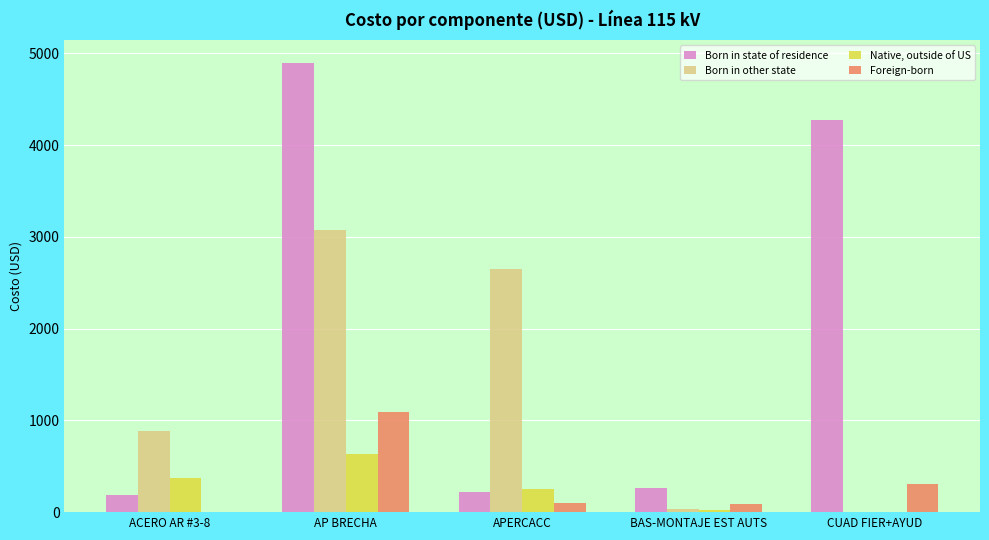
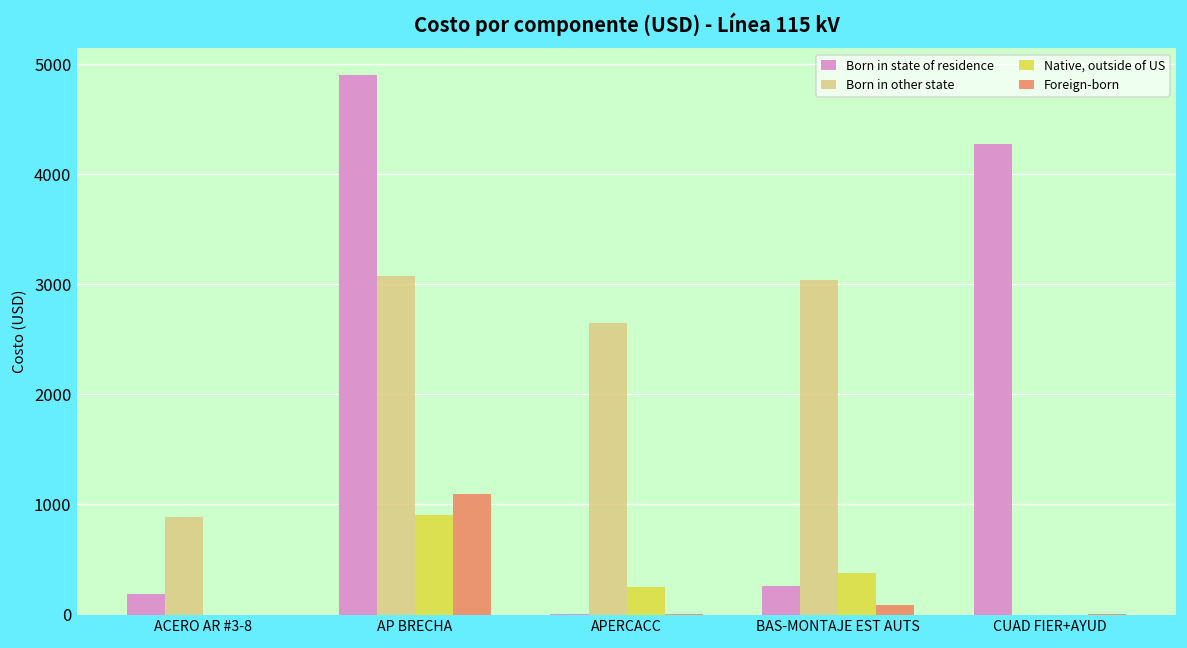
Native, outside of US, ACERO AR #3-8: 400 -> 0
Native, outside of US, AP BRECHA: 600 -> 900
Born in state of residence, APERCACC: 200 -> 0
Foreign-born, APERCACC: 100 -> 0
Born in other state, BAS-MONTAJE EST AUTS: 0 -> 3000
Native, outside of US, BAS-MONTAJE EST AUTS: 0 -> 400
Foreign-born, CUAD FIER+AYUD: 300 -> 0
